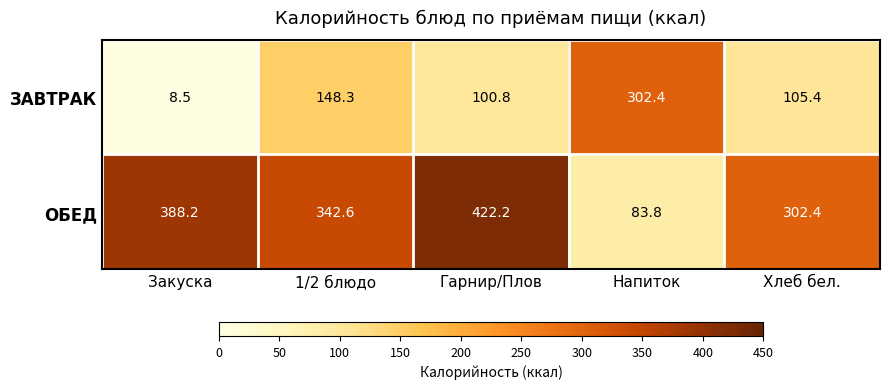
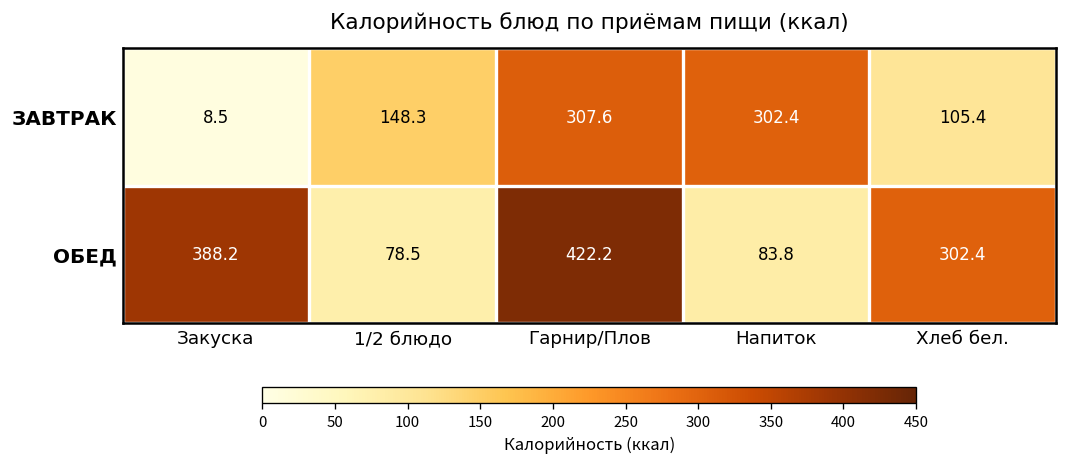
ЗАВТРАК, Гарнир/Плов: 100.8 -> 307.6
ОБЕД, 1/2 блюдо: 342.6 -> 78.5
